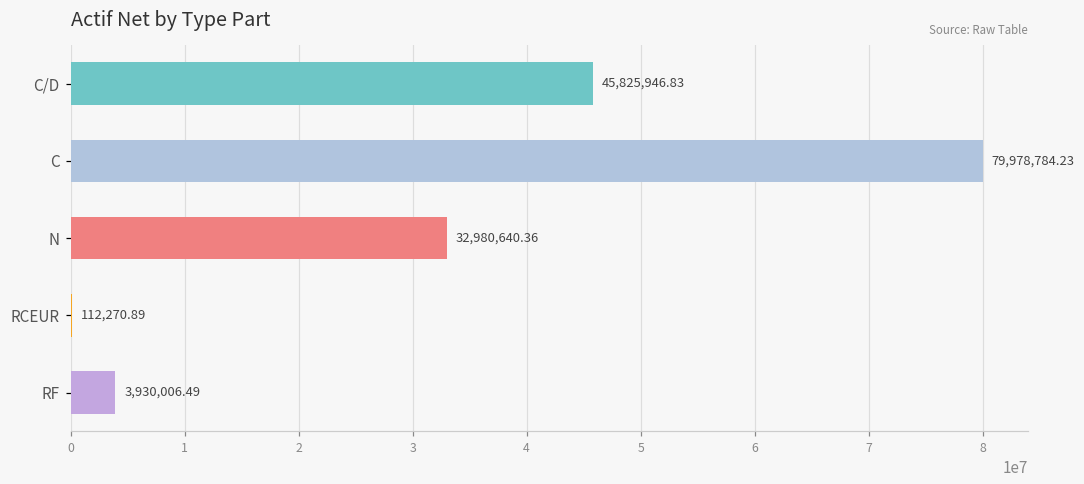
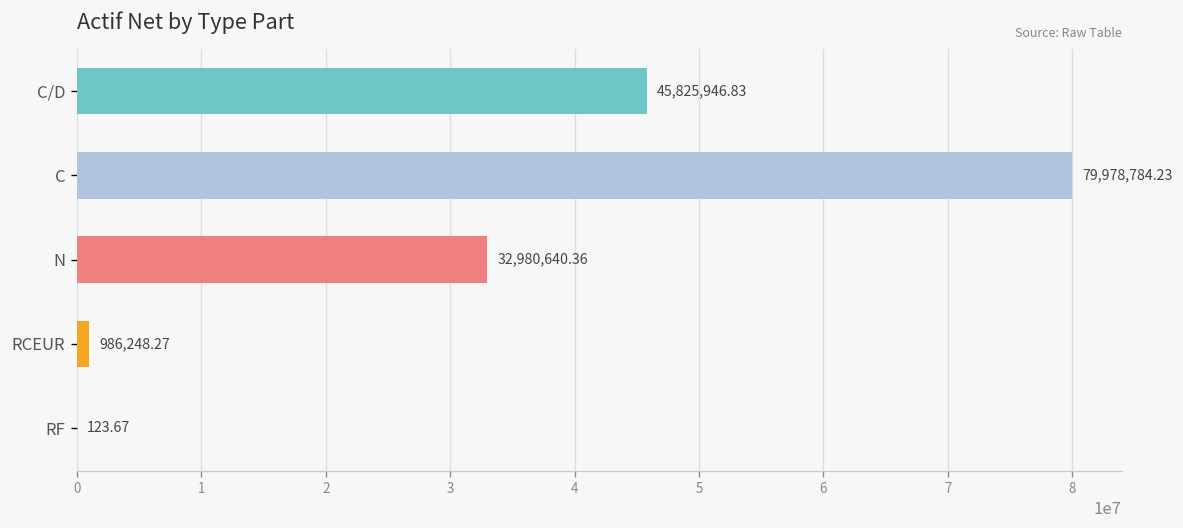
RCEUR: 112,270.89 -> 986,248.27
RF: 3,930,006.49 -> 123.67
